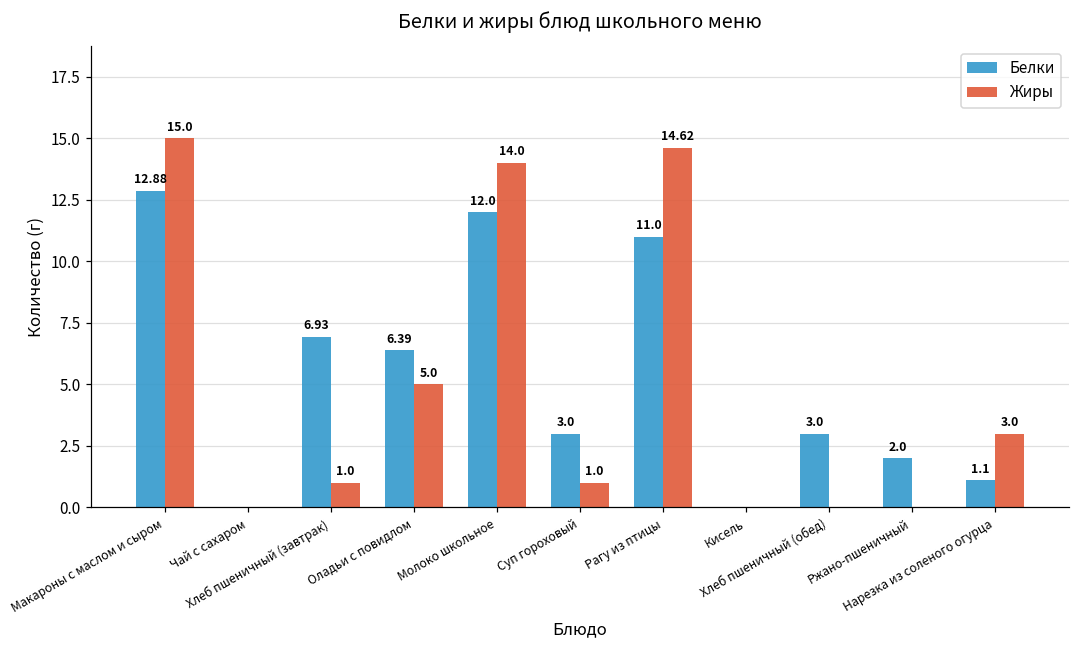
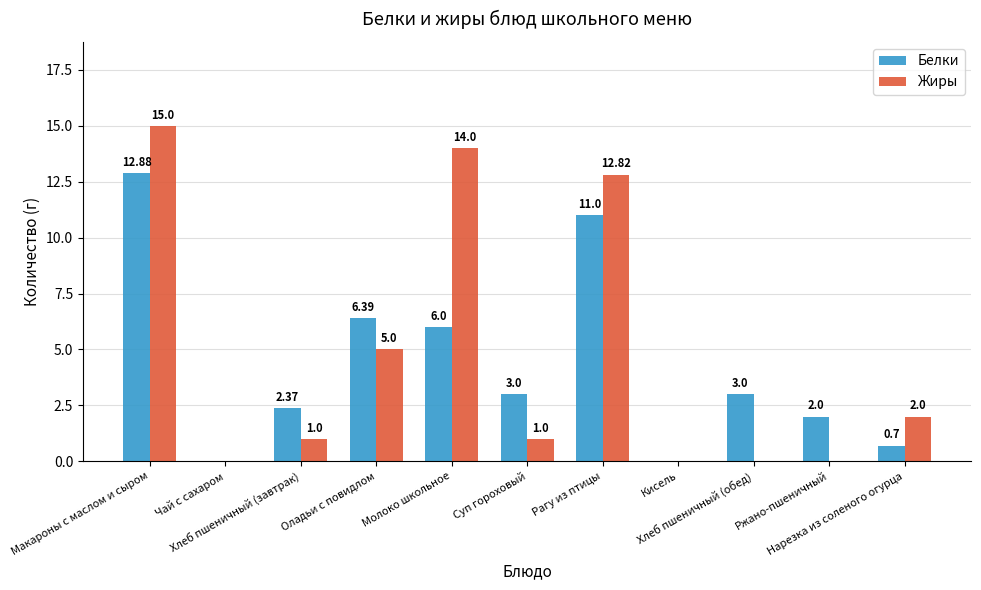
Белки, Хлеб пшеничный (завтрак): 6.93 -> 2.37
Белки, Молоко школьное: 12.0 -> 6.0
Жиры, Рагу из птицы: 14.62 -> 12.82
Белки, Нарезка из соленого огурца: 1.1 -> 0.7
Жиры, Нарезка из соленого огурца: 3.0 -> 2.0
